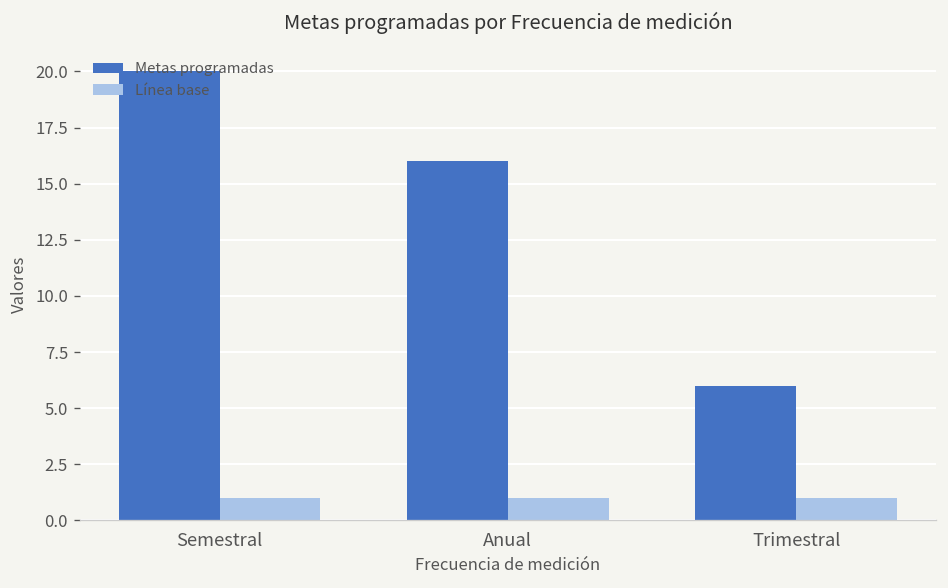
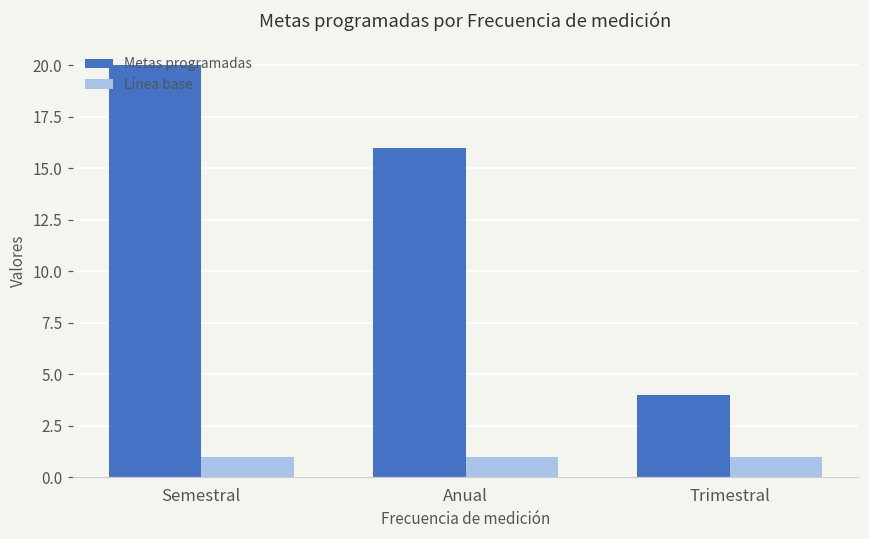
Metas programadas, Trimestral: 6 -> 4
